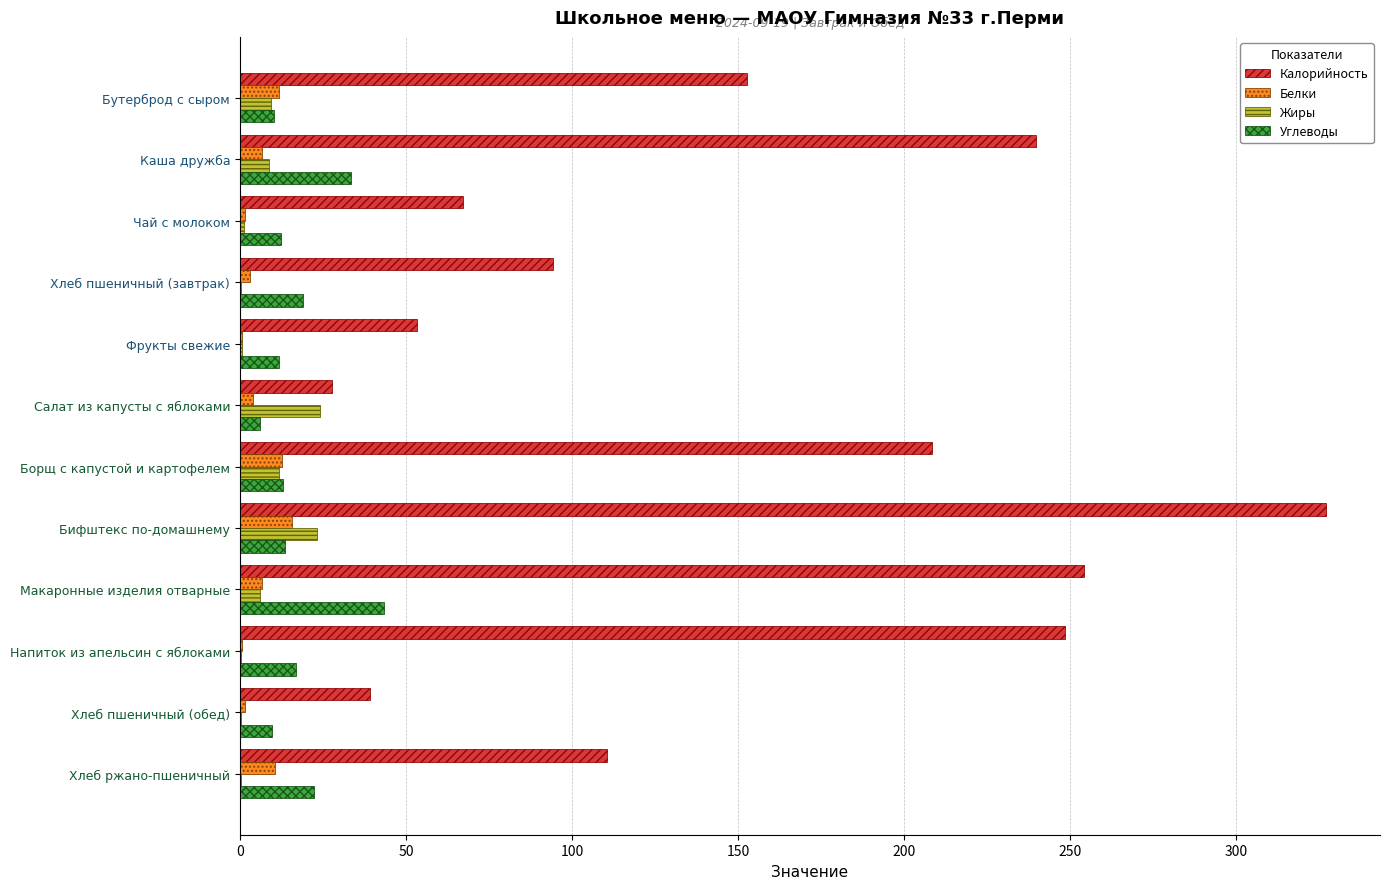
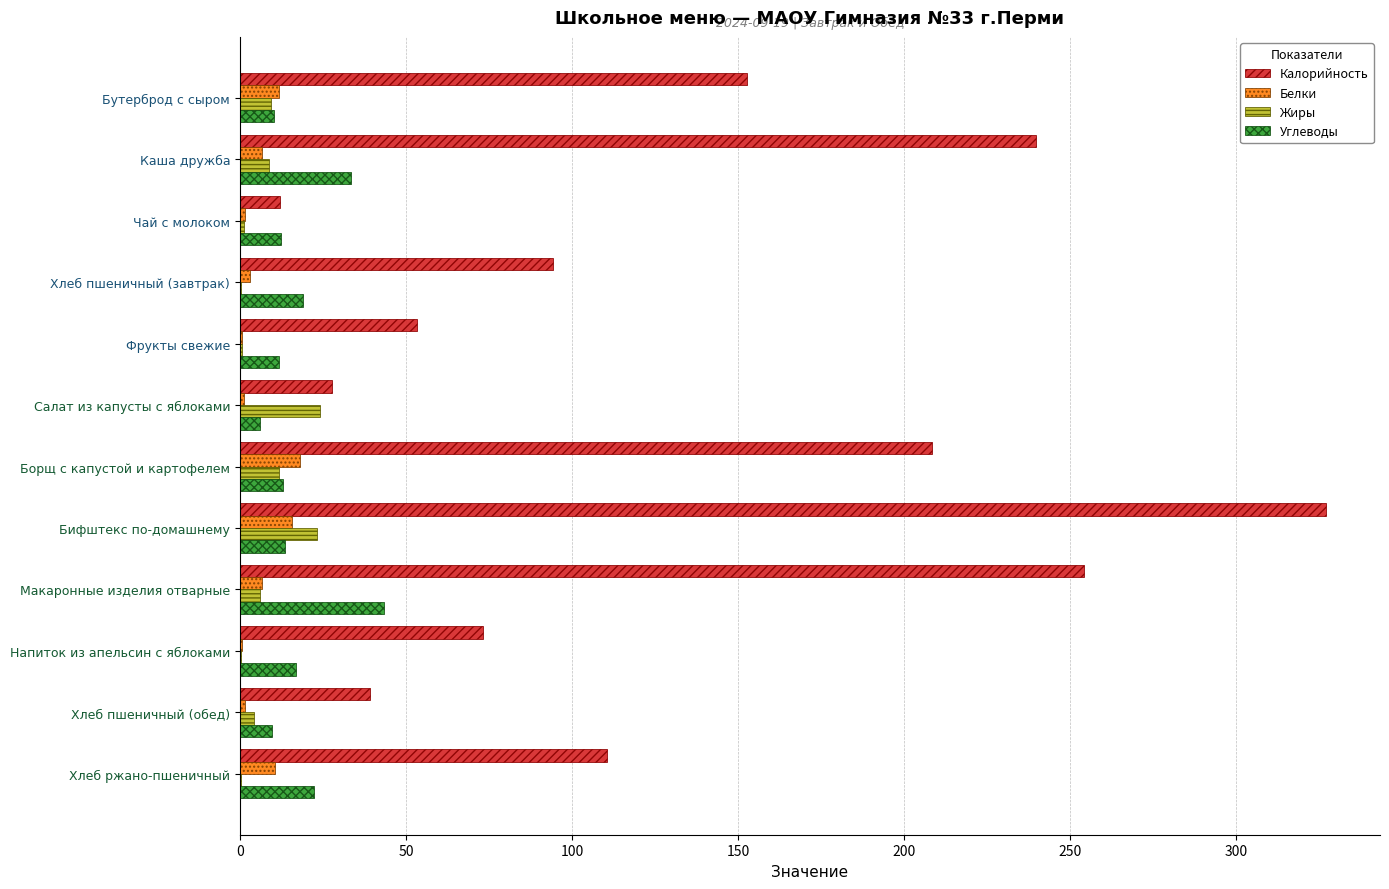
Калорийность, Чай с молоком: 67 -> 12
Белки, Салат из капусты с яблоками: 4 -> 1
Белки, Борщ с капустой и картофелем: 13 -> 18
Калорийность, Напиток из апельсин с яблоками: 249 -> 73
Жиры, Хлеб пшеничный (обед): 0 -> 4
